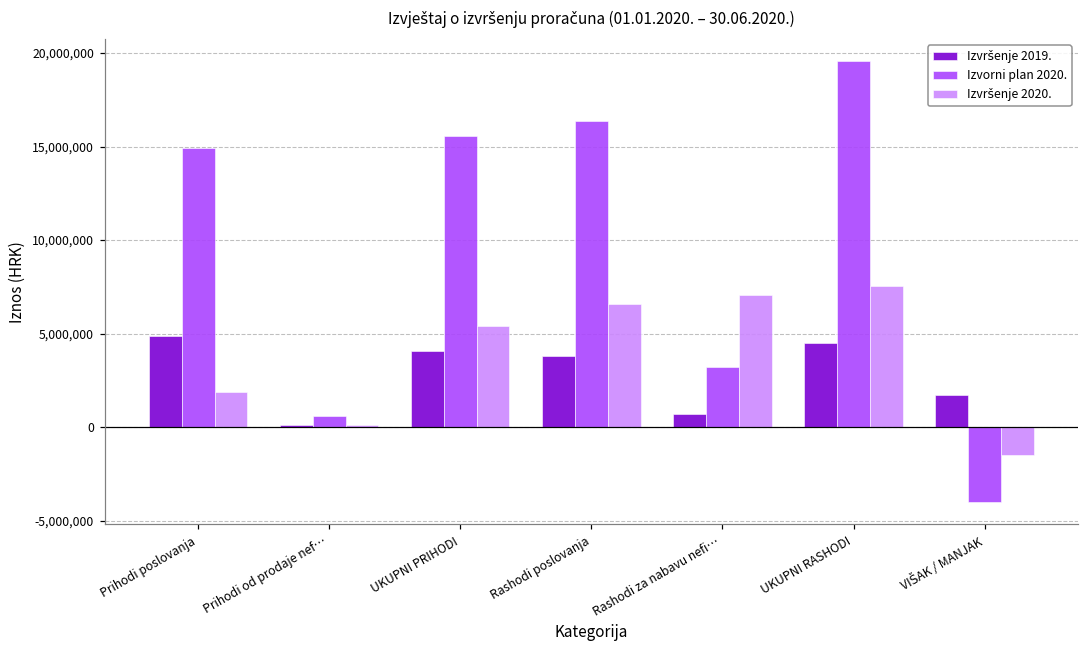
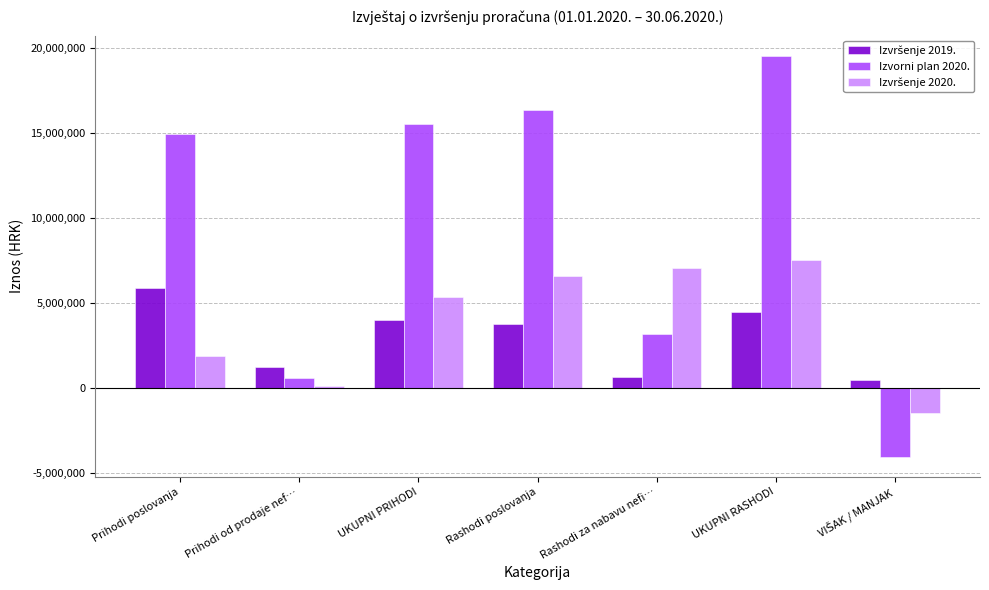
Izvršenje 2019., Prihodi poslovanja: 4,900,000 -> 5,900,000
Izvršenje 2019., Prihodi od prodaje nef…: 100,000 -> 1,200,000
Izvršenje 2019., VIŠAK / MANJAK: 1,700,000 -> 500,000
